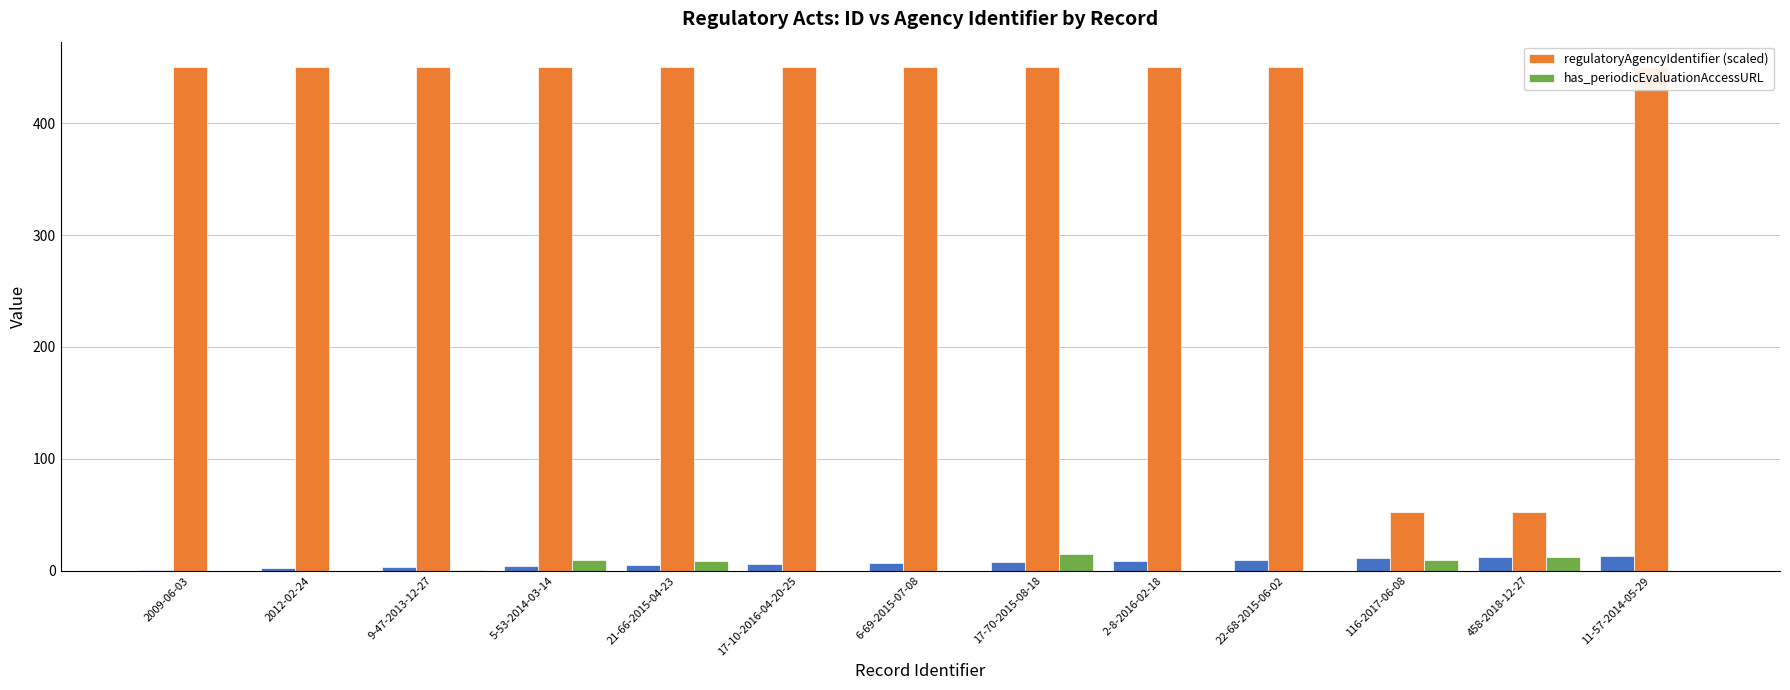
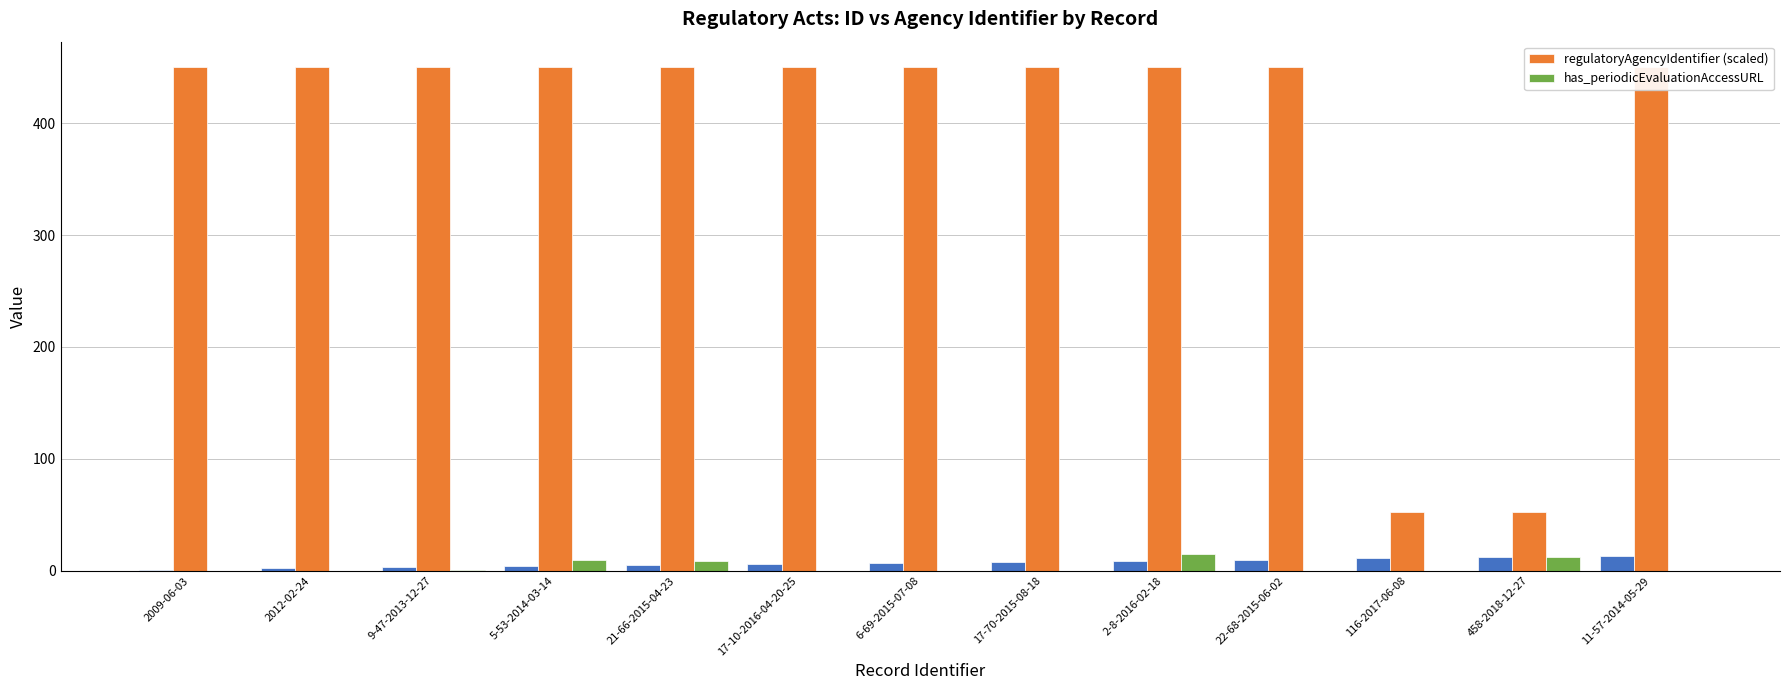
has_periodicEvaluationAccessURL, 17-70-2015-08-18: 15 -> 0
has_periodicEvaluationAccessURL, 2-8-2016-02-18: 0 -> 15
has_periodicEvaluationAccessURL, 116-2017-06-08: 10 -> 0
